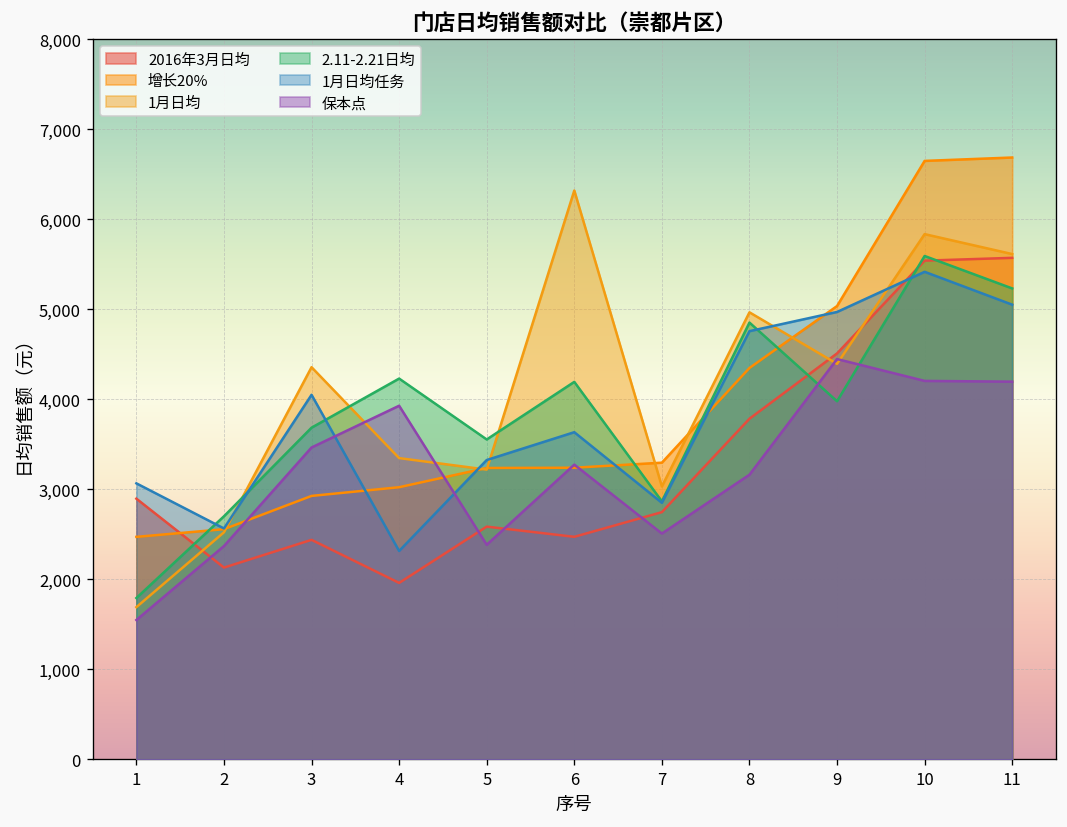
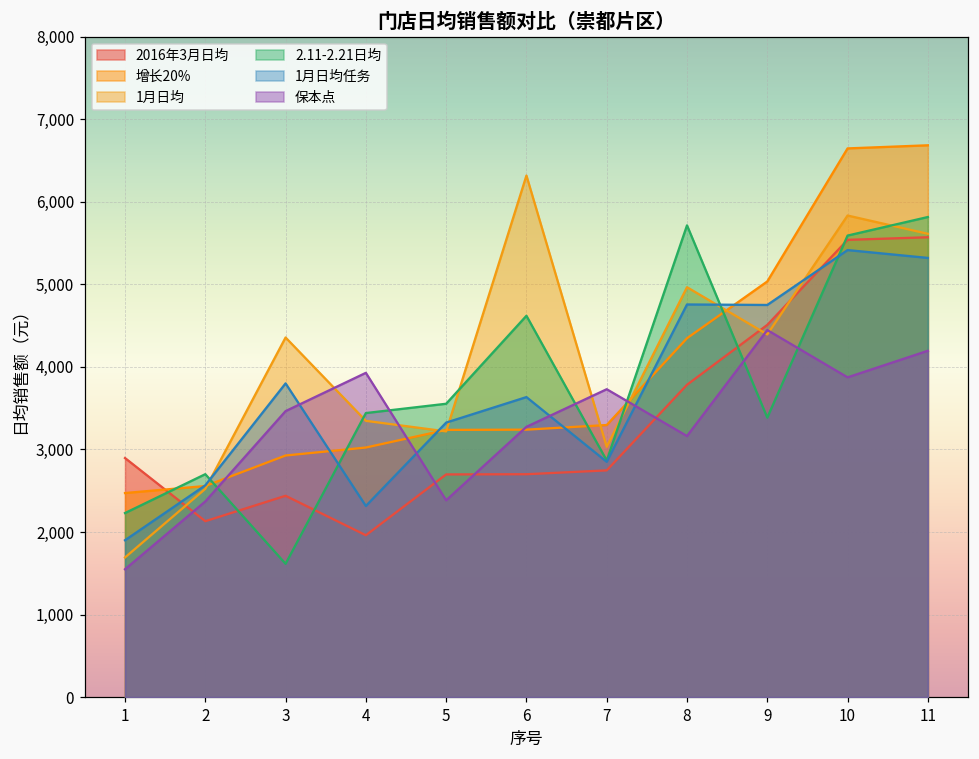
2.11-2.21日均, 1: 1,800 -> 2,200
1月日均任务, 1: 3,100 -> 1,900
2.11-2.21日均, 3: 3,700 -> 1,600
1月日均任务, 3: 4,000 -> 3,800
2.11-2.21日均, 4: 4,200 -> 3,400
2016年3月日均, 5: 2,600 -> 2,700
2016年3月日均, 6: 2,500 -> 2,700
2.11-2.21日均, 6: 4,200 -> 4,600
保本点, 7: 2,500 -> 3,700
2.11-2.21日均, 8: 4,900 -> 5,700
2.11-2.21日均, 9: 4,000 -> 3,400
1月日均任务, 9: 5,000 -> 4,800
保本点, 10: 4,200 -> 3,900
2.11-2.21日均, 11: 5,200 -> 5,800
1月日均任务, 11: 5,100 -> 5,300
